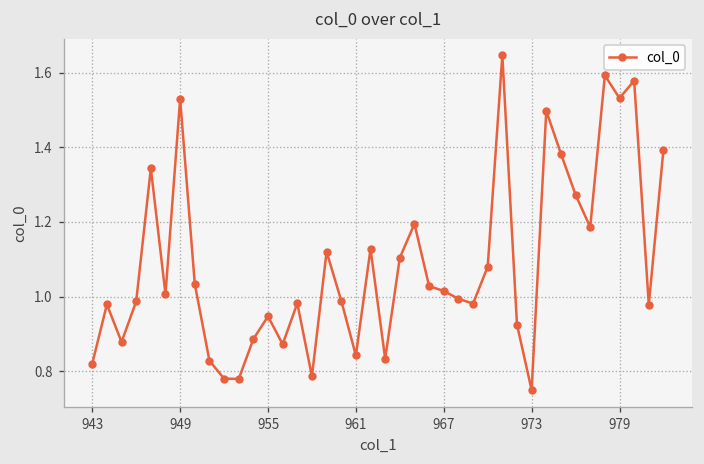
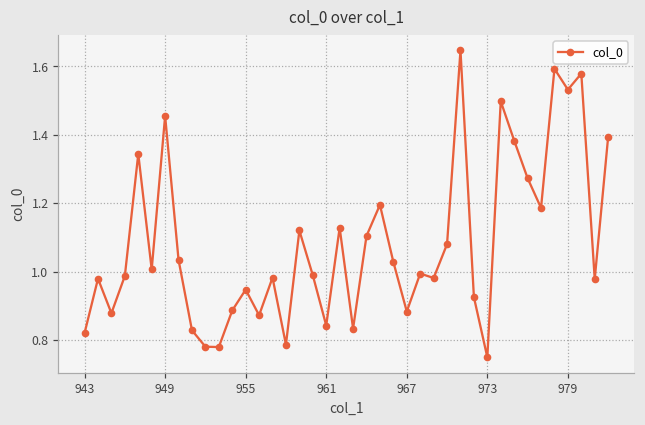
949: 1.53 -> 1.46
967: 1.02 -> 0.88
